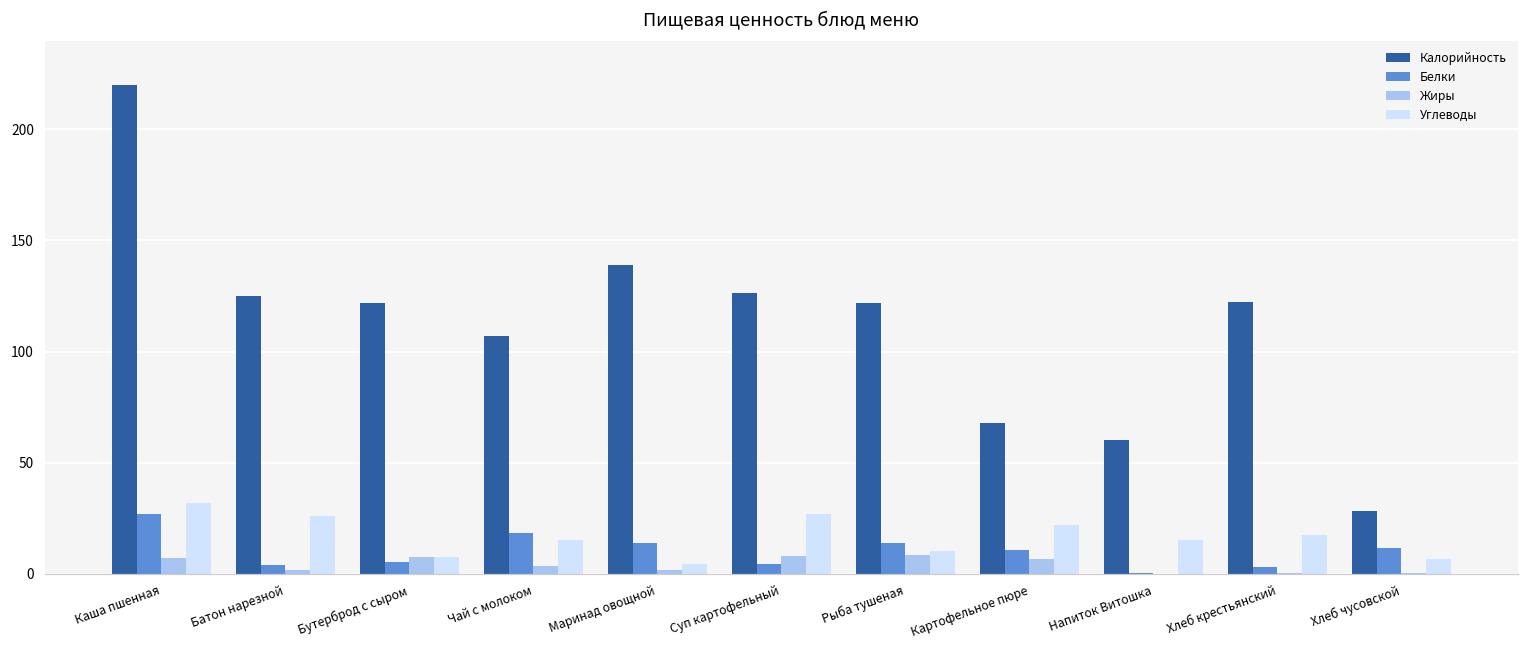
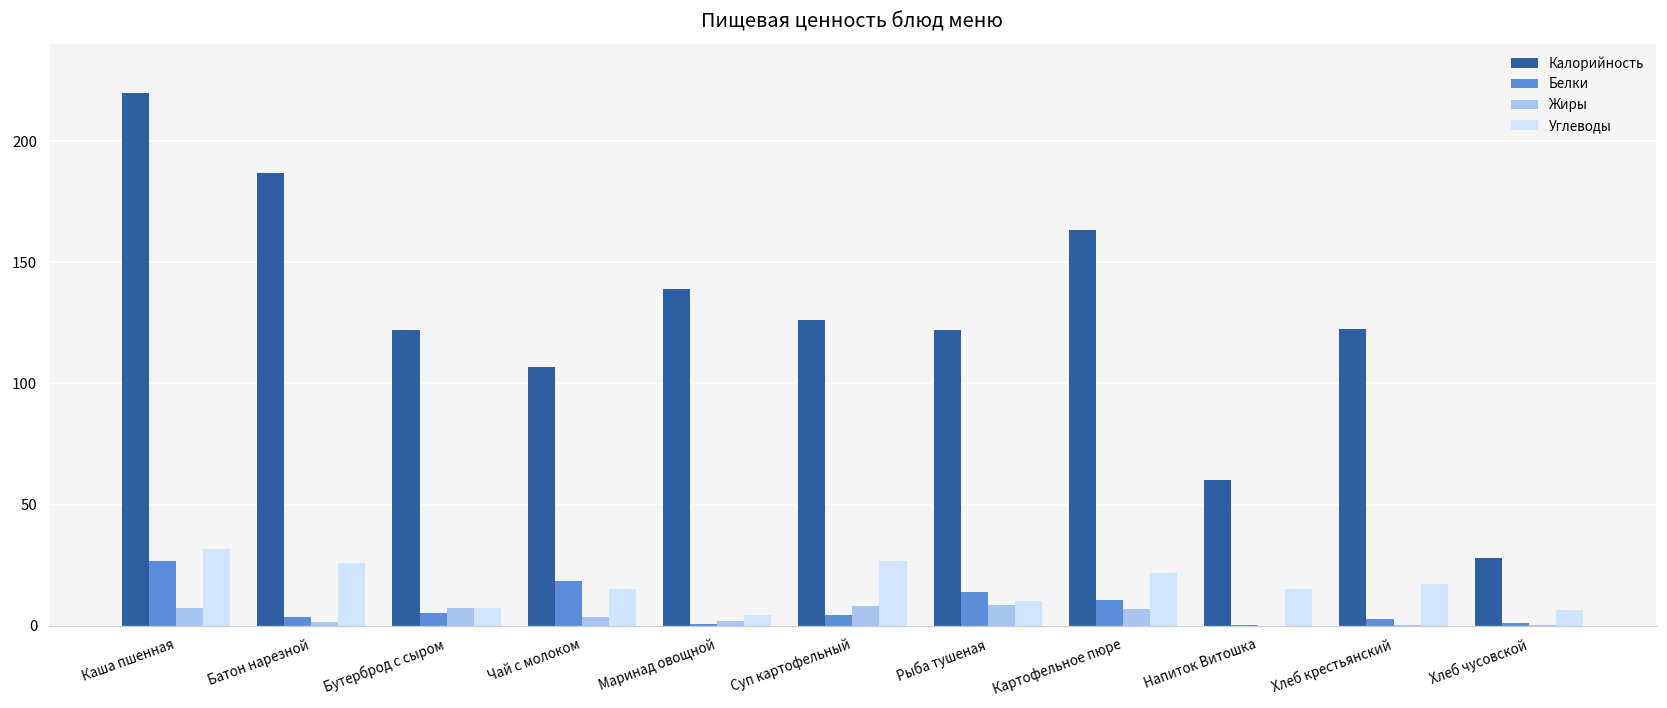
Калорийность, Батон нарезной: 125 -> 187
Белки, Маринад овощной: 14 -> 1
Калорийность, Картофельное пюре: 68 -> 164
Белки, Хлеб чусовской: 12 -> 1
